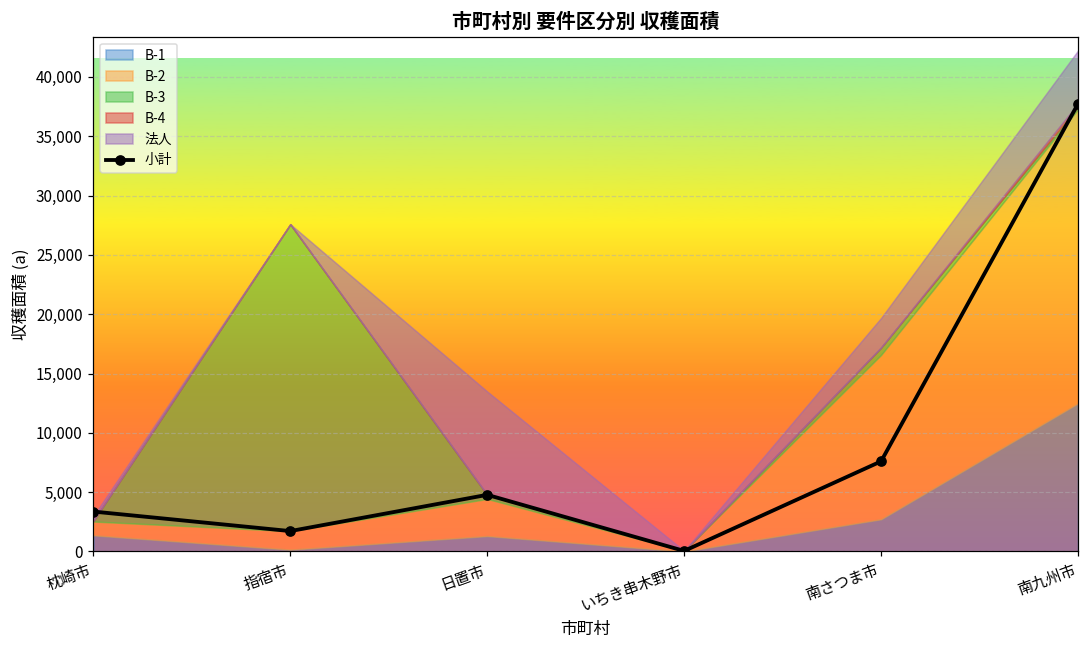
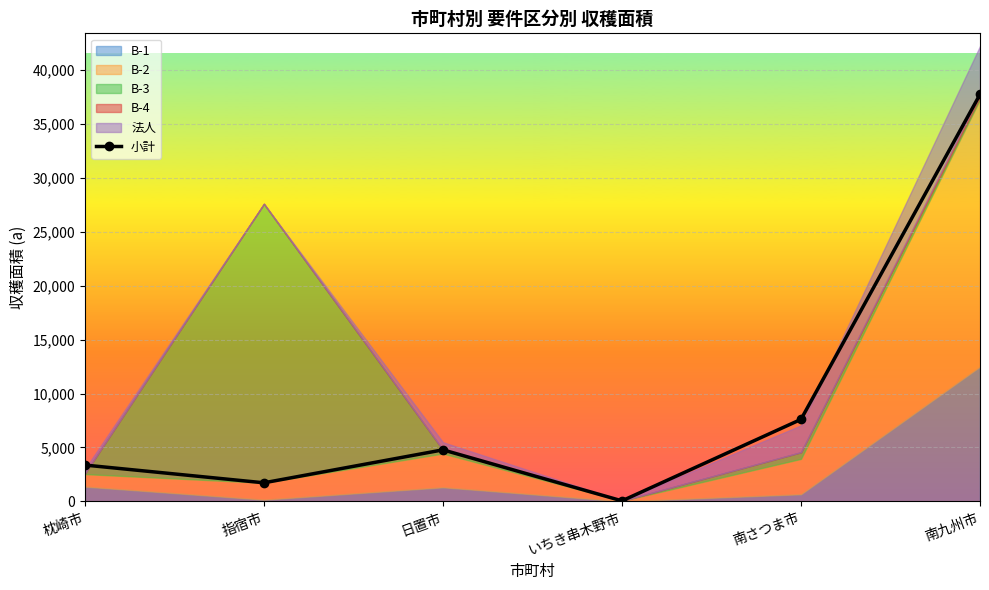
法人, 日置市: 8,700 -> 700
B-1, 南さつま市: 2,700 -> 700
B-2, 南さつま市: 13,900 -> 3,300
